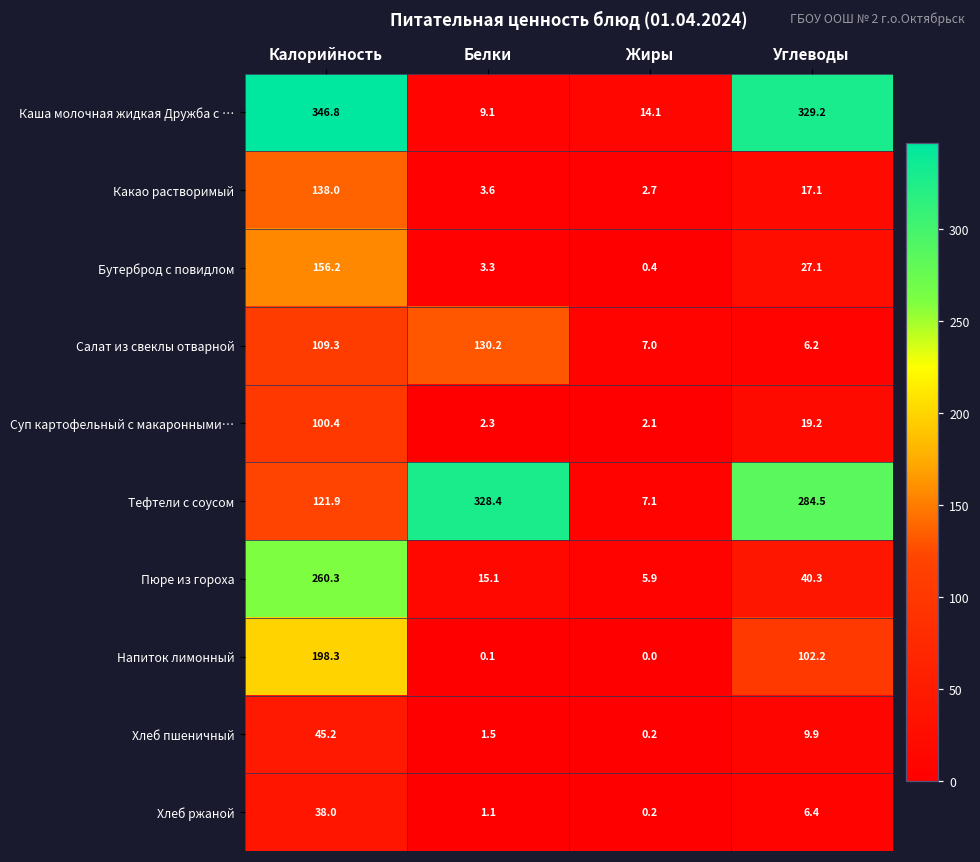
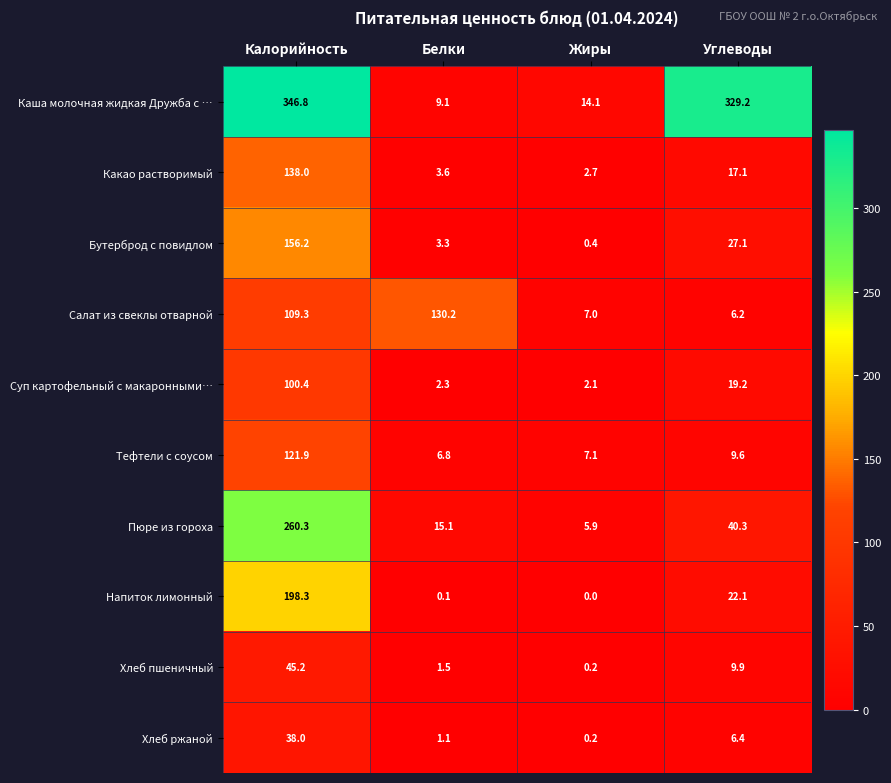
Тефтели с соусом, Белки: 328.4 -> 6.8
Тефтели с соусом, Углеводы: 284.5 -> 9.6
Напиток лимонный, Углеводы: 102.2 -> 22.1
